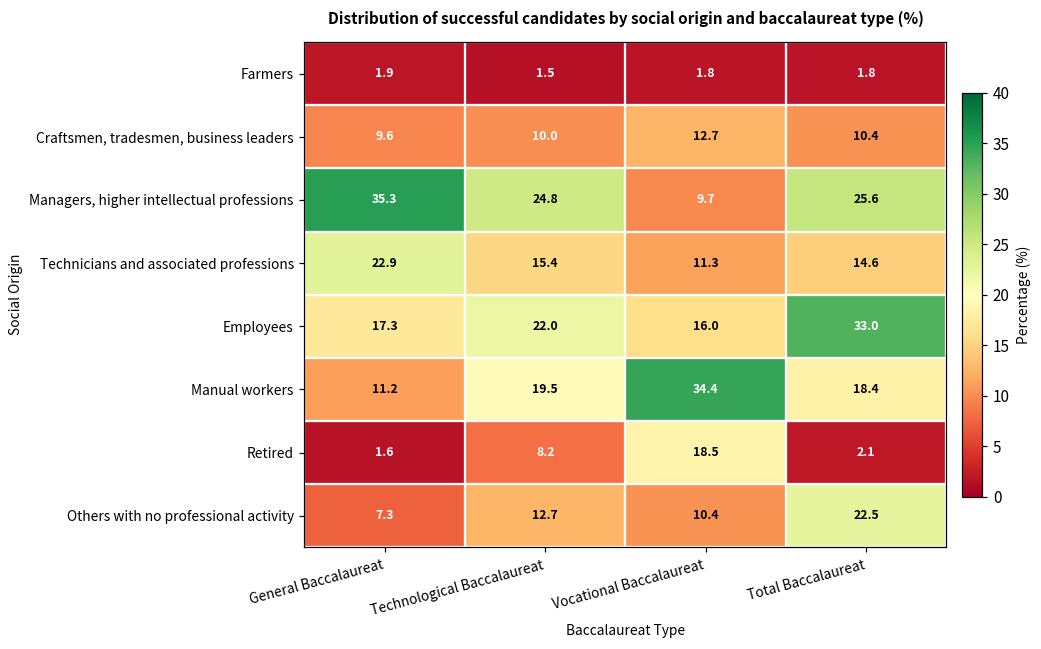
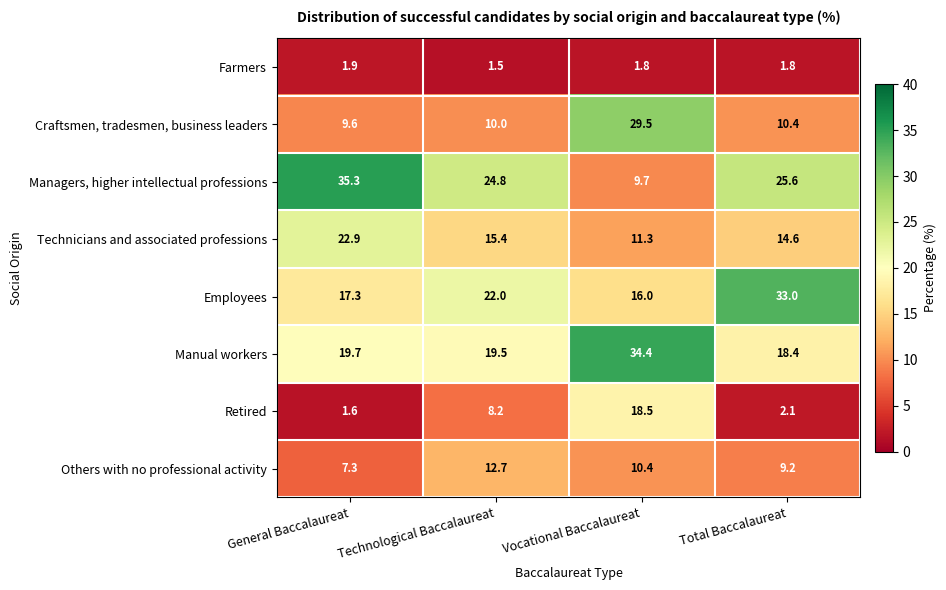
Craftsmen, tradesmen, business leaders, Vocational Baccalaureat: 12.7 -> 29.5
Manual workers, General Baccalaureat: 11.2 -> 19.7
Others with no professional activity, Total Baccalaureat: 22.5 -> 9.2
